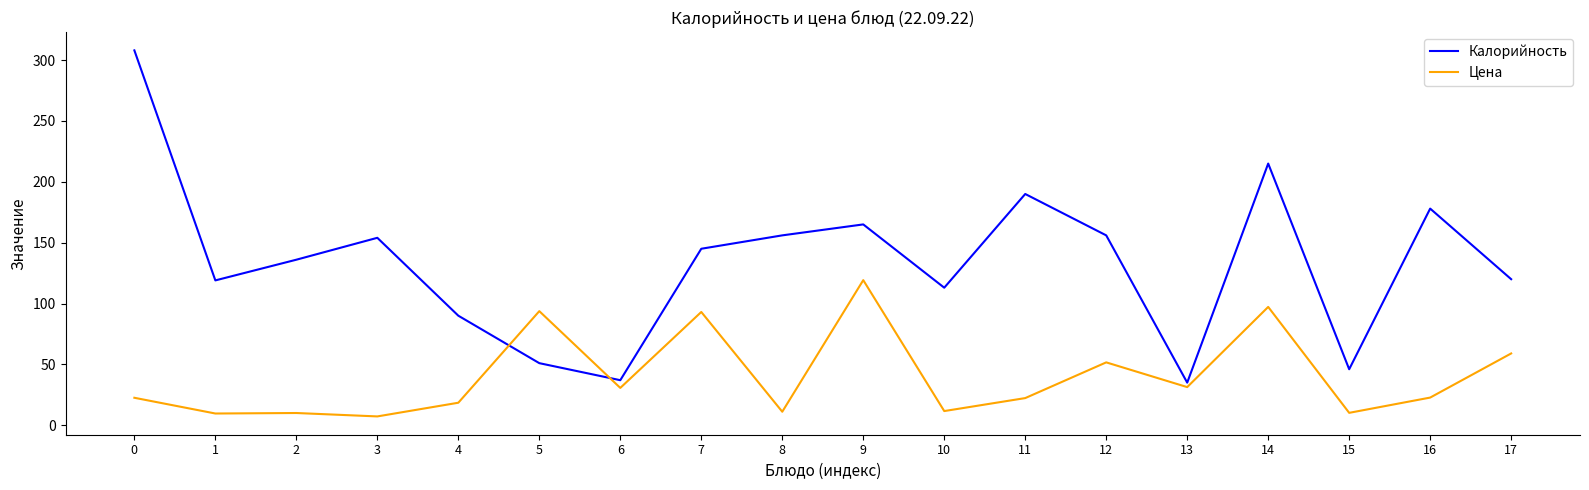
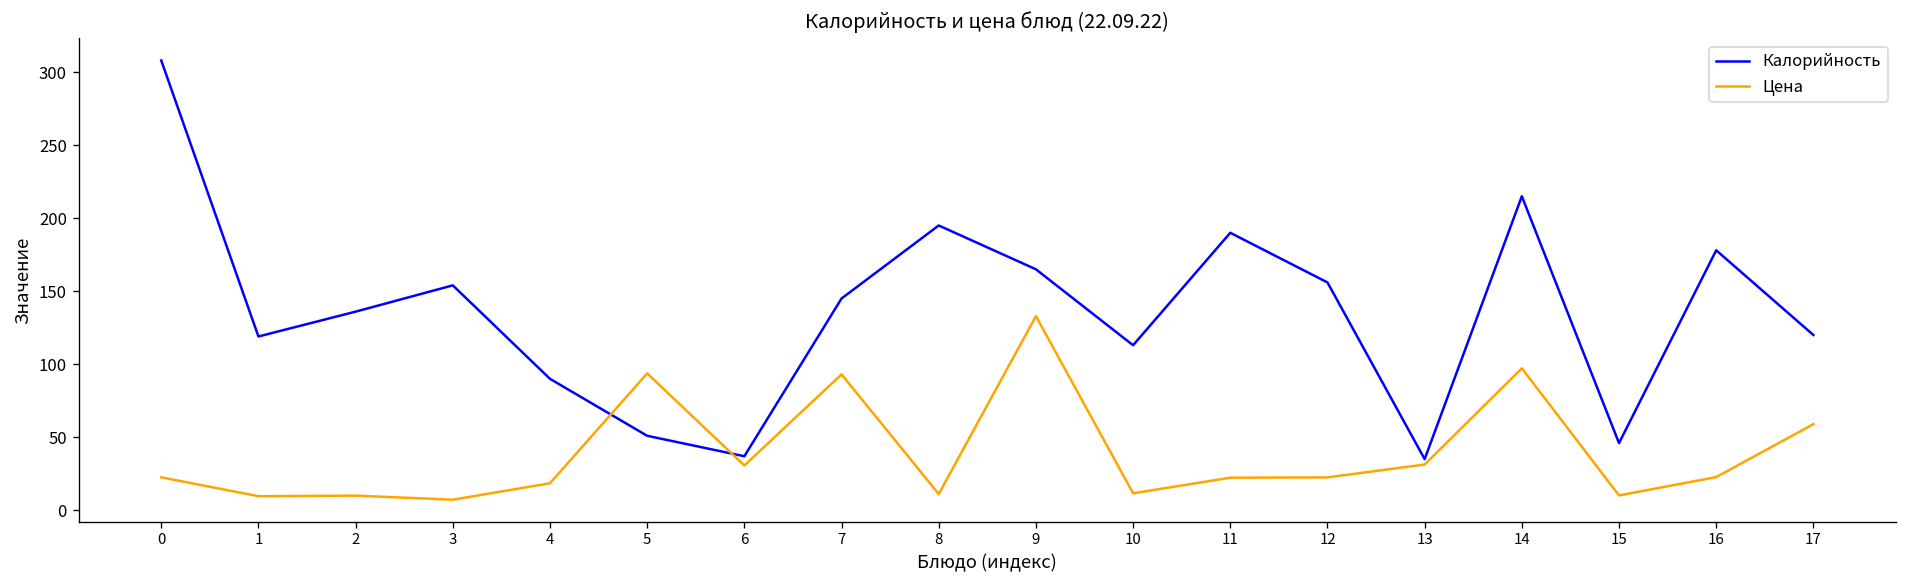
Калорийность, 8: 156 -> 195
Цена, 9: 119 -> 133
Цена, 12: 52 -> 23
